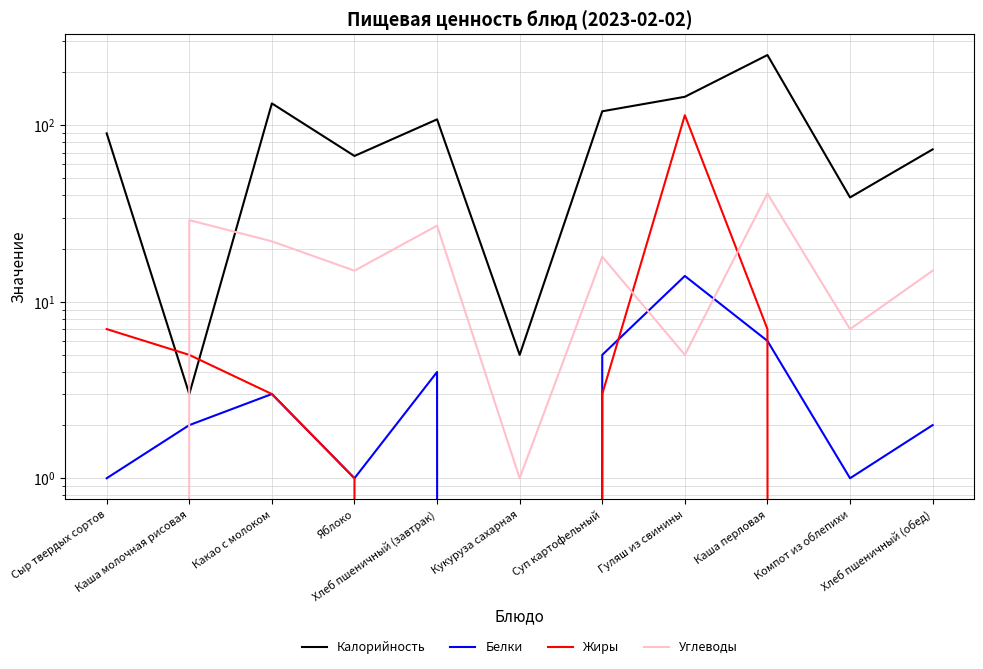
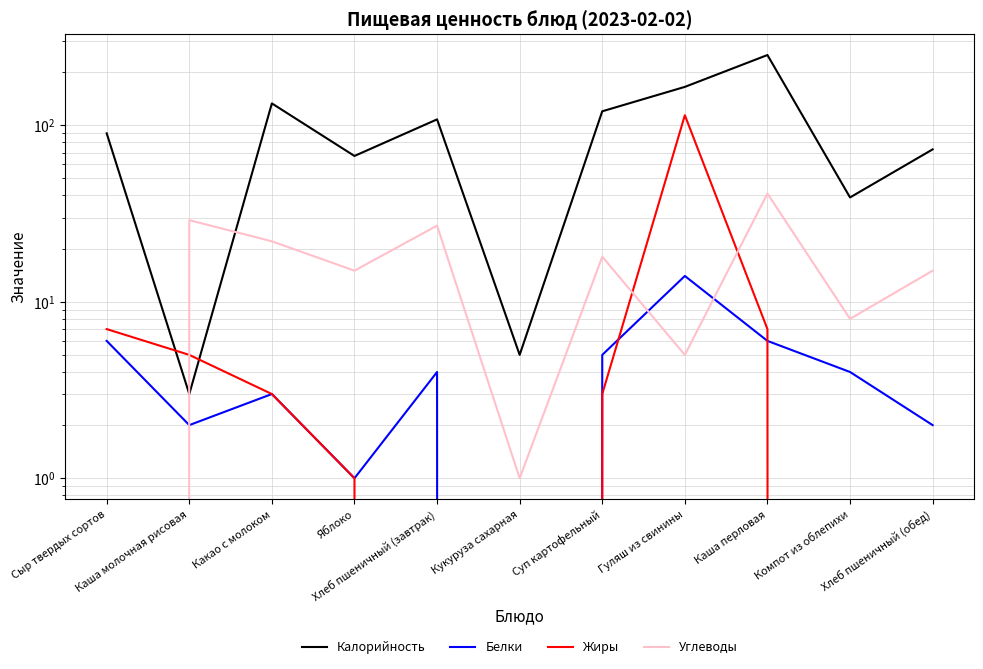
Белки, Сыр твердых сортов: 1 -> 6
Калорийность, Гуляш из свинины: 150 -> 170
Белки, Компот из облепихи: 1 -> 4
Углеводы, Компот из облепихи: 7 -> 8
